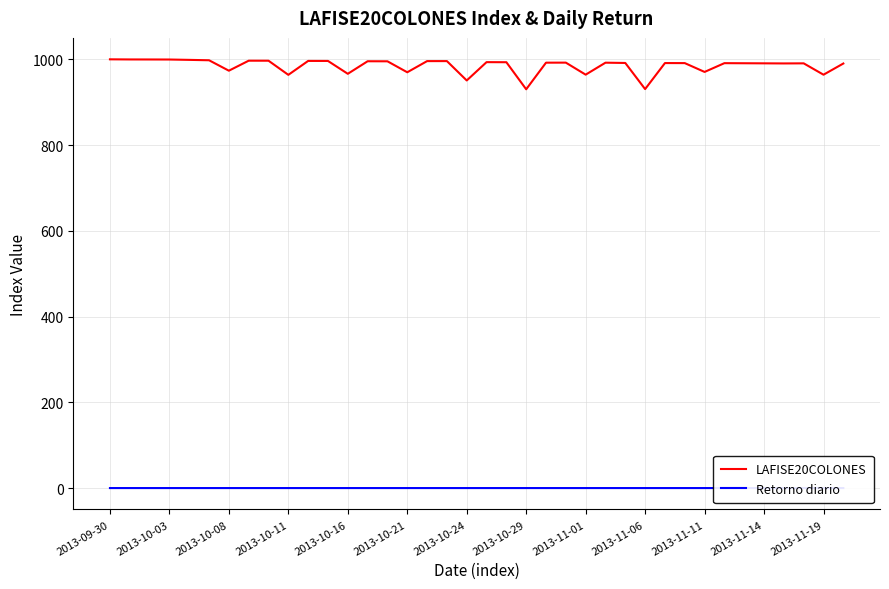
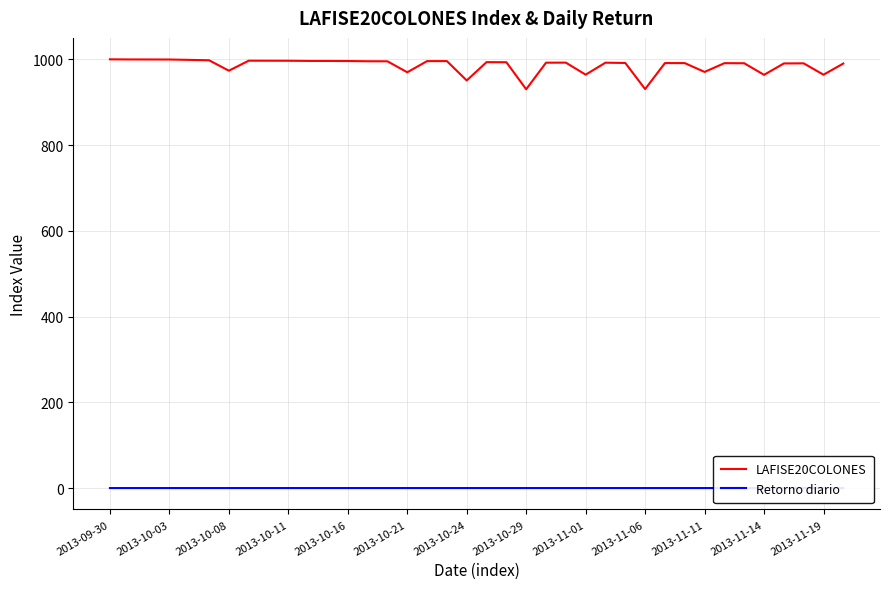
LAFISE20COLONES, 2013-10-11: 960 -> 1000
LAFISE20COLONES, 2013-10-16: 970 -> 1000
LAFISE20COLONES, 2013-11-14: 990 -> 960
